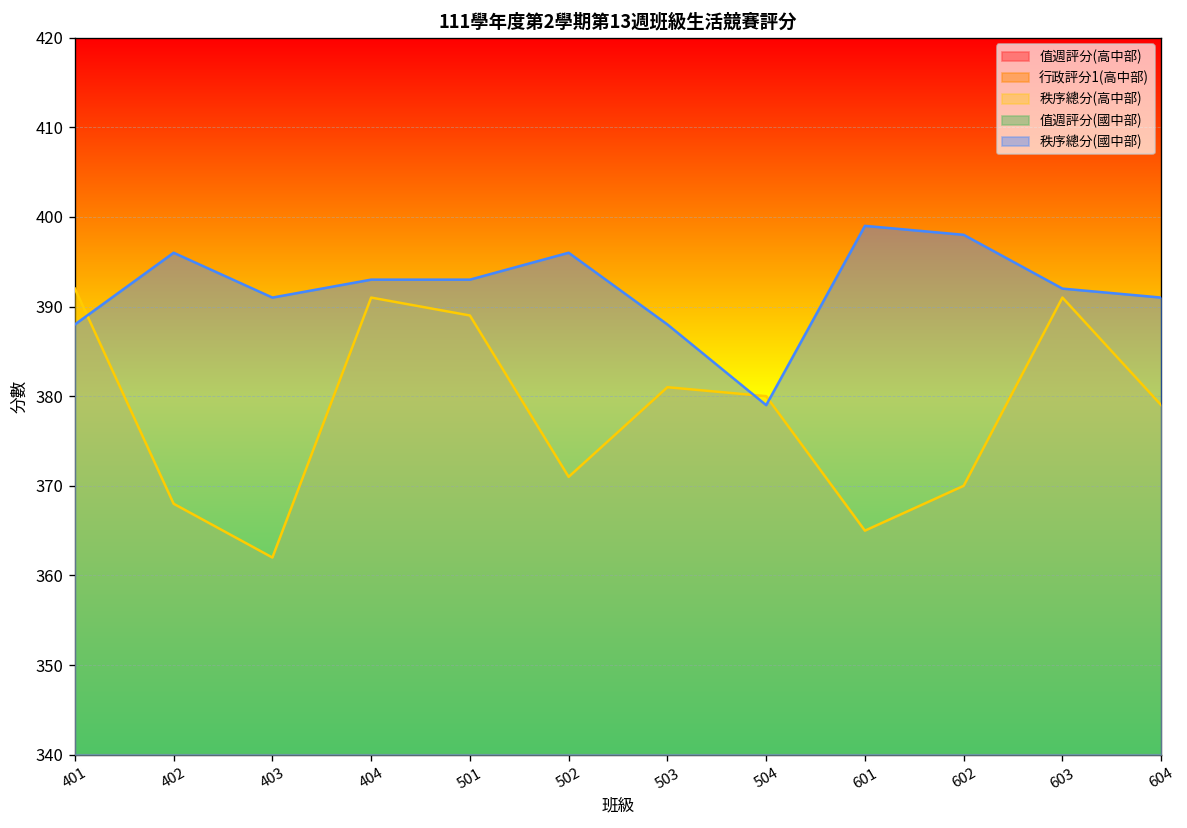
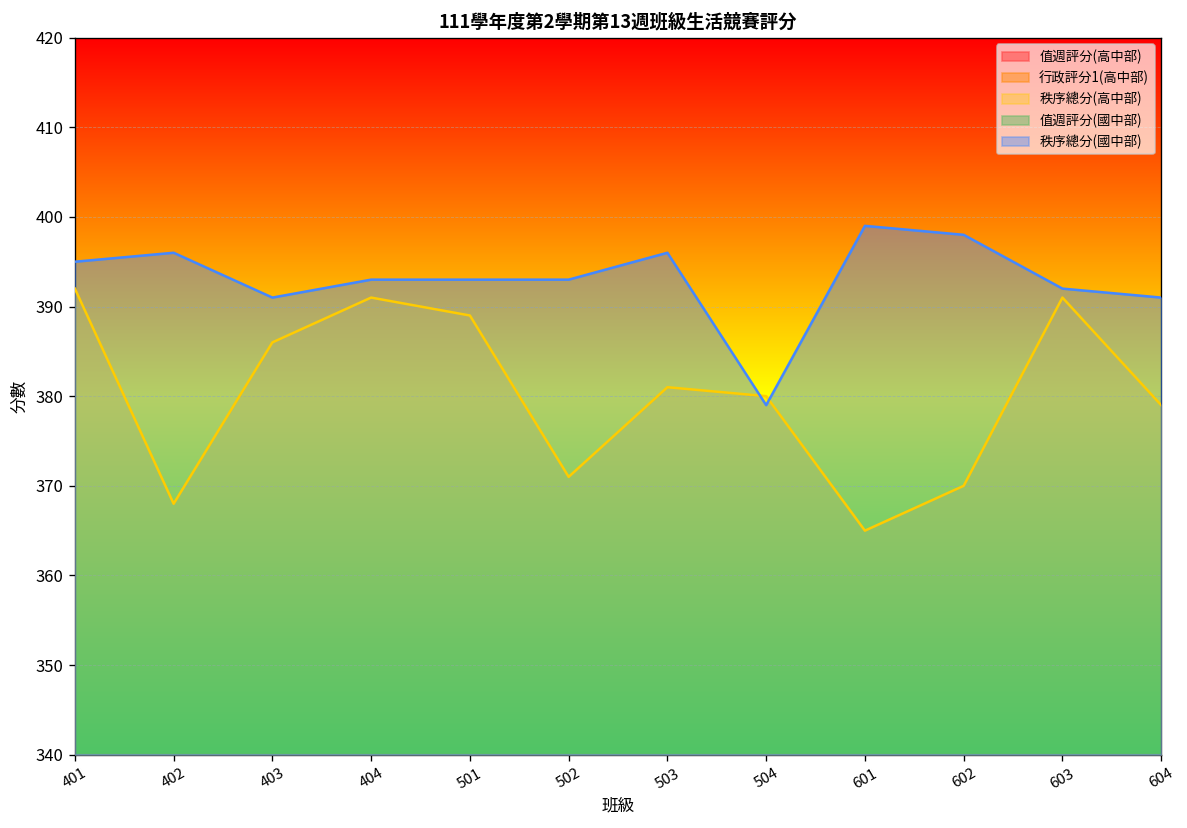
秩序總分(國中部), 401: 388 -> 395
秩序總分(高中部), 403: 362 -> 386
秩序總分(國中部), 502: 396 -> 393
秩序總分(國中部), 503: 388 -> 396
